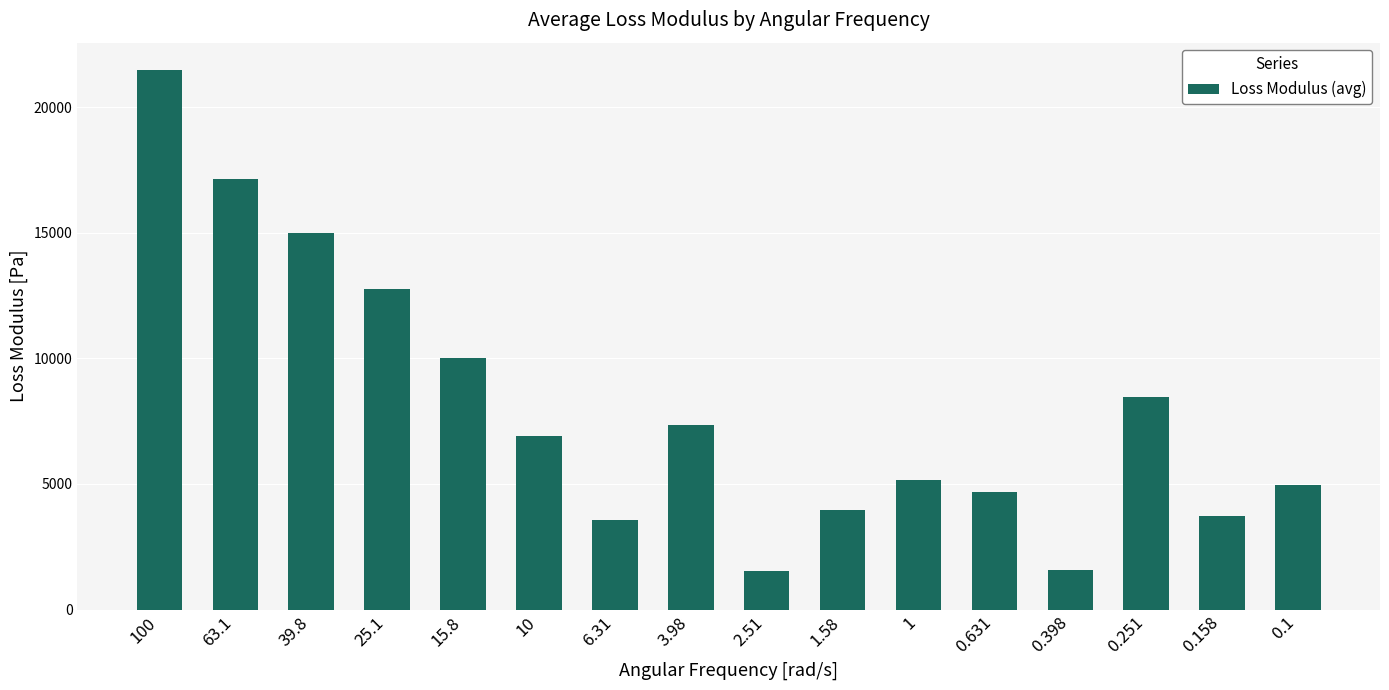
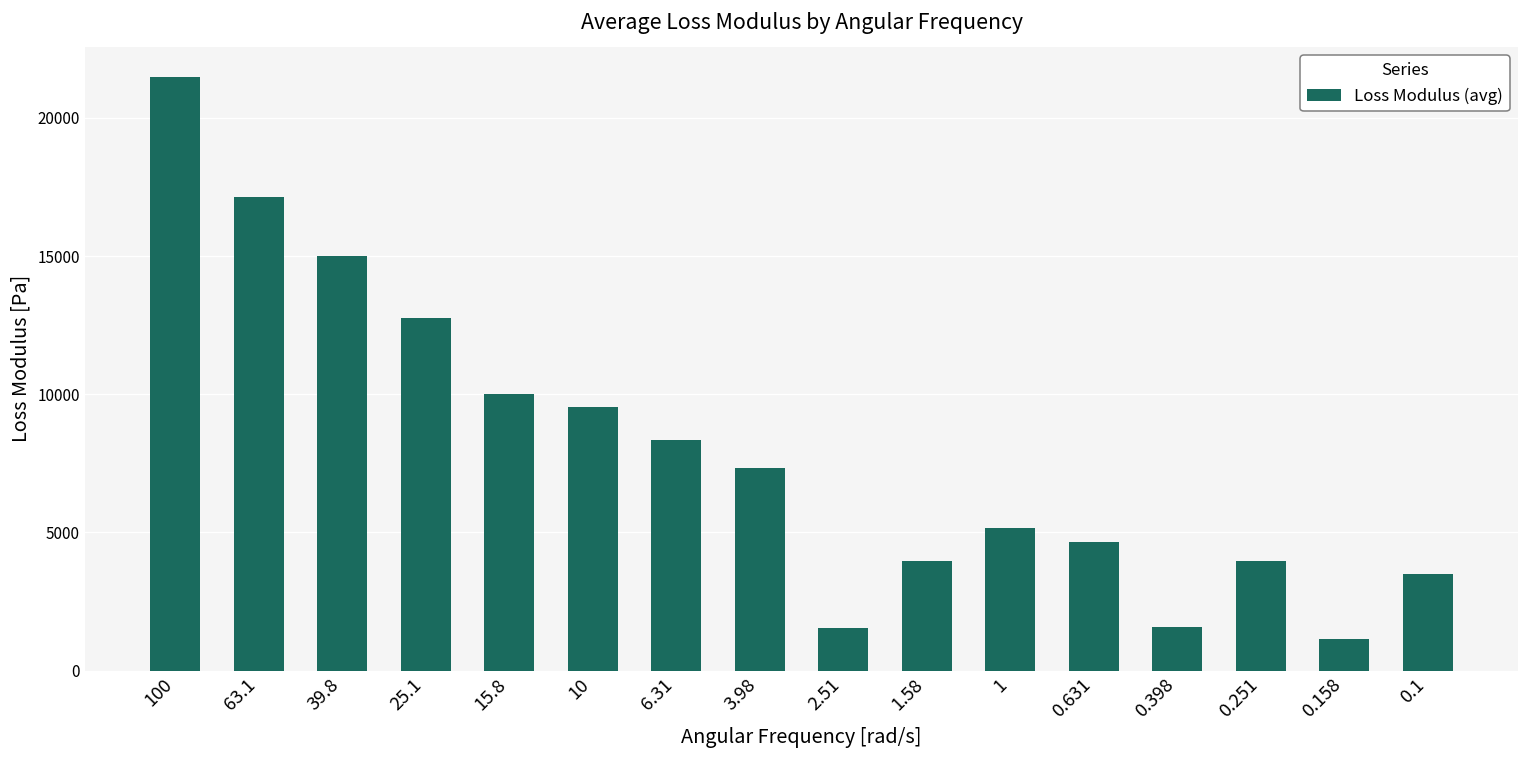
10: 6900 -> 9500
6.31: 3600 -> 8300
0.251: 8500 -> 4000
0.158: 3700 -> 1100
0.1: 5000 -> 3500
